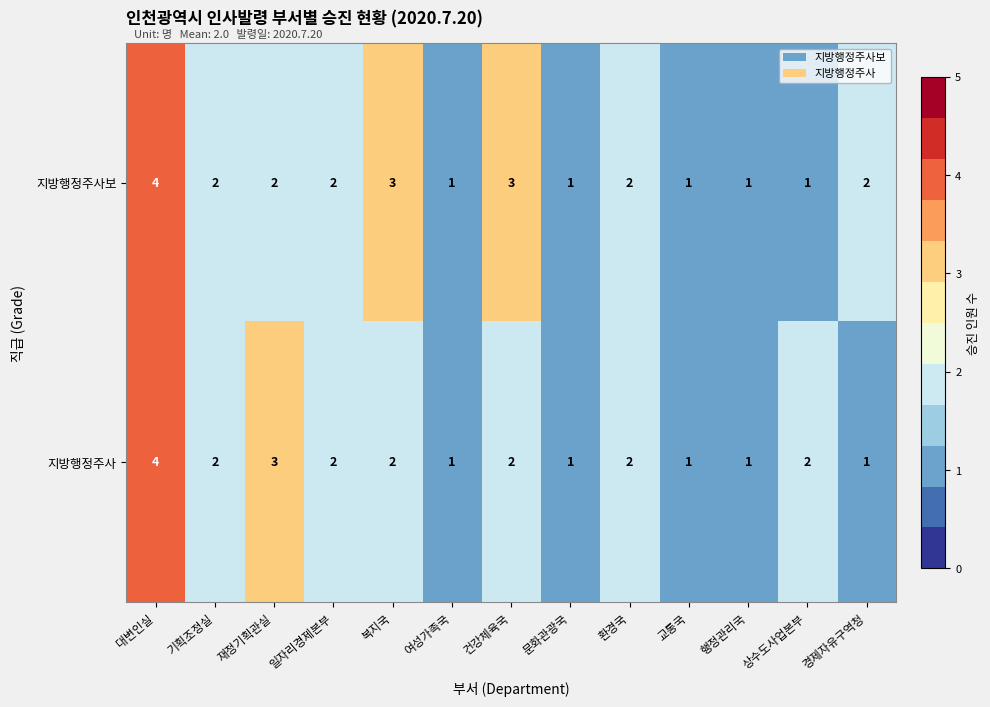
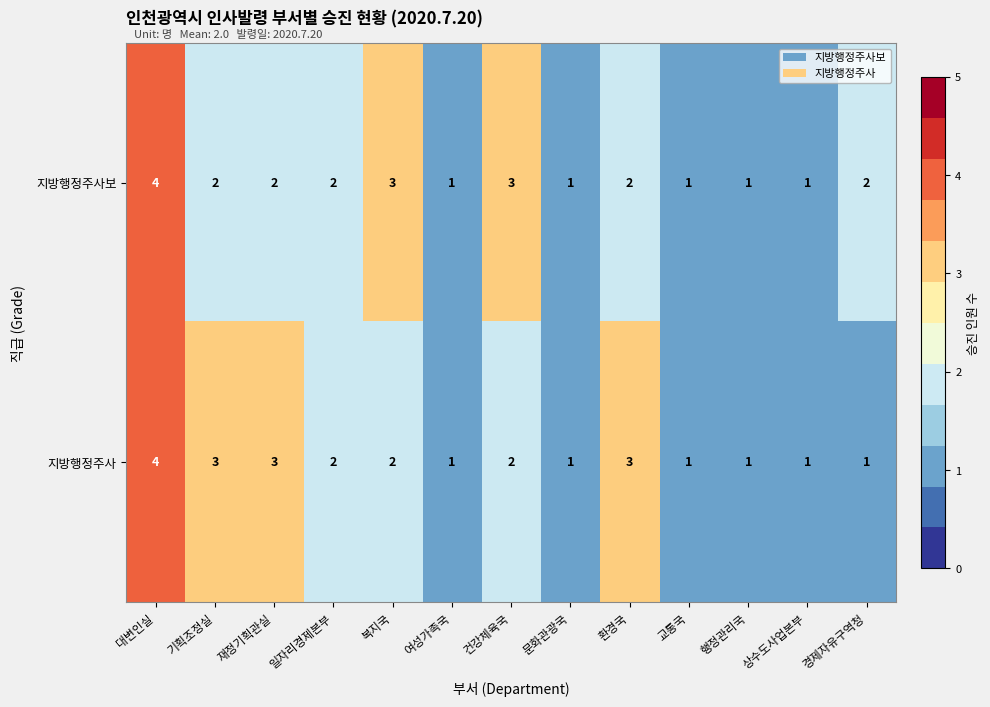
지방행정주사, 기획조정실: 2 -> 3
지방행정주사, 환경국: 2 -> 3
지방행정주사, 상수도사업본부: 2 -> 1
